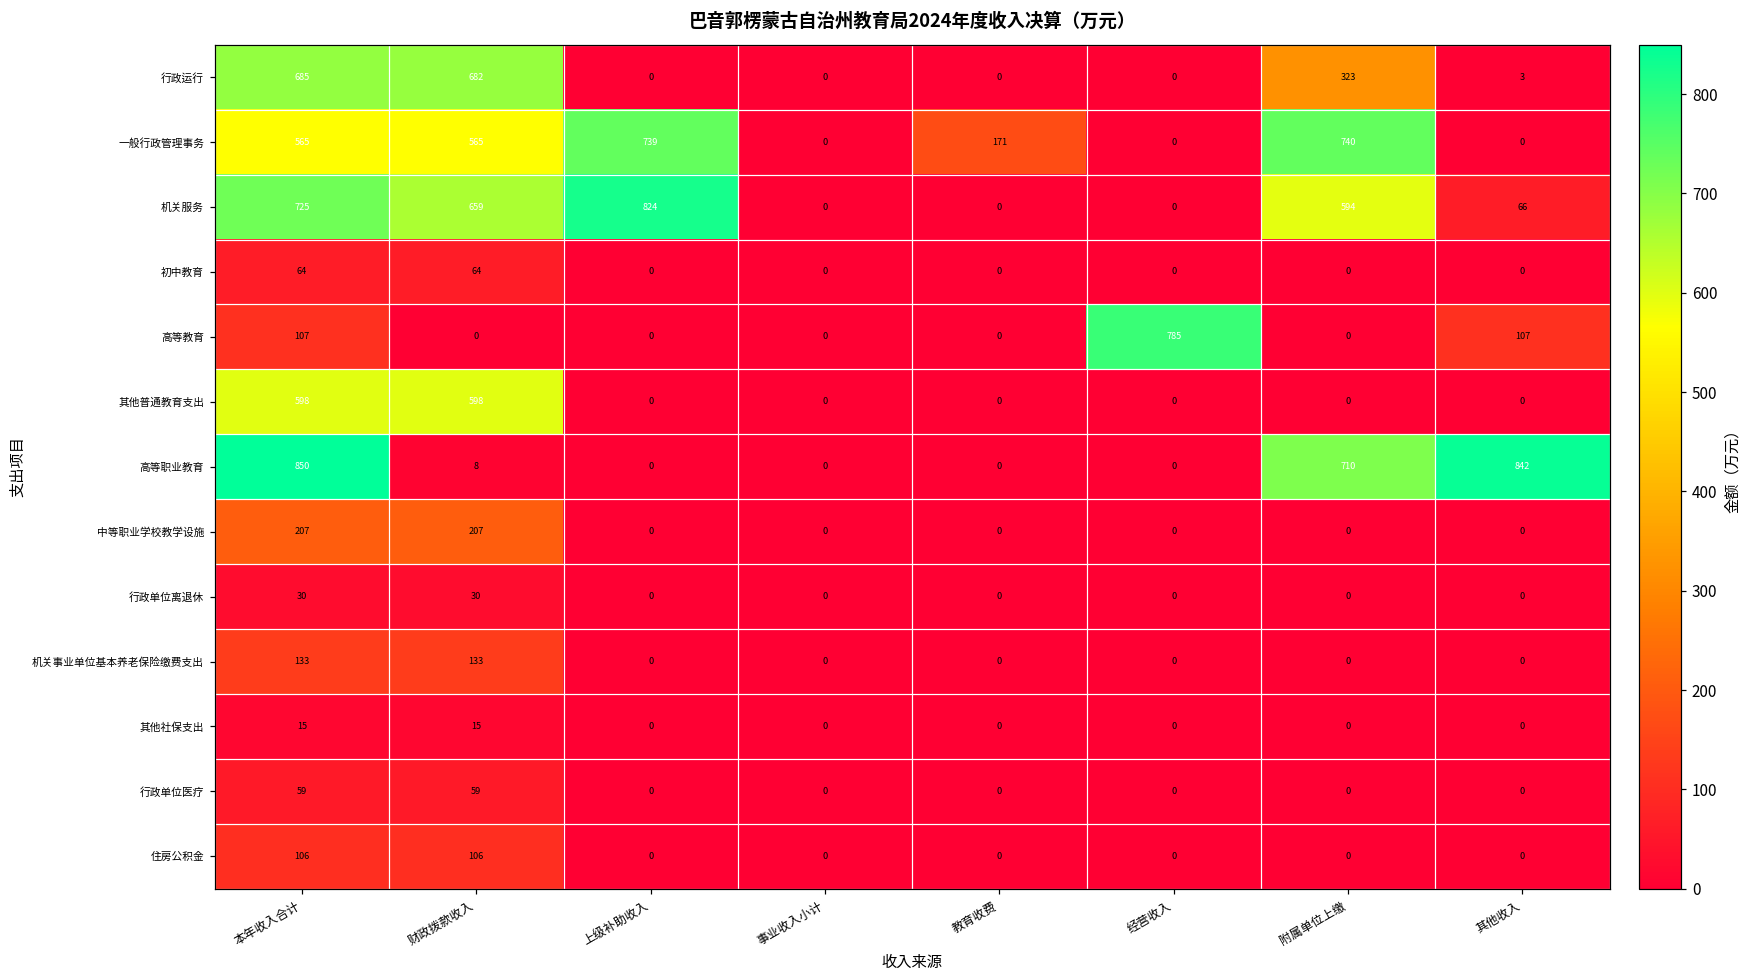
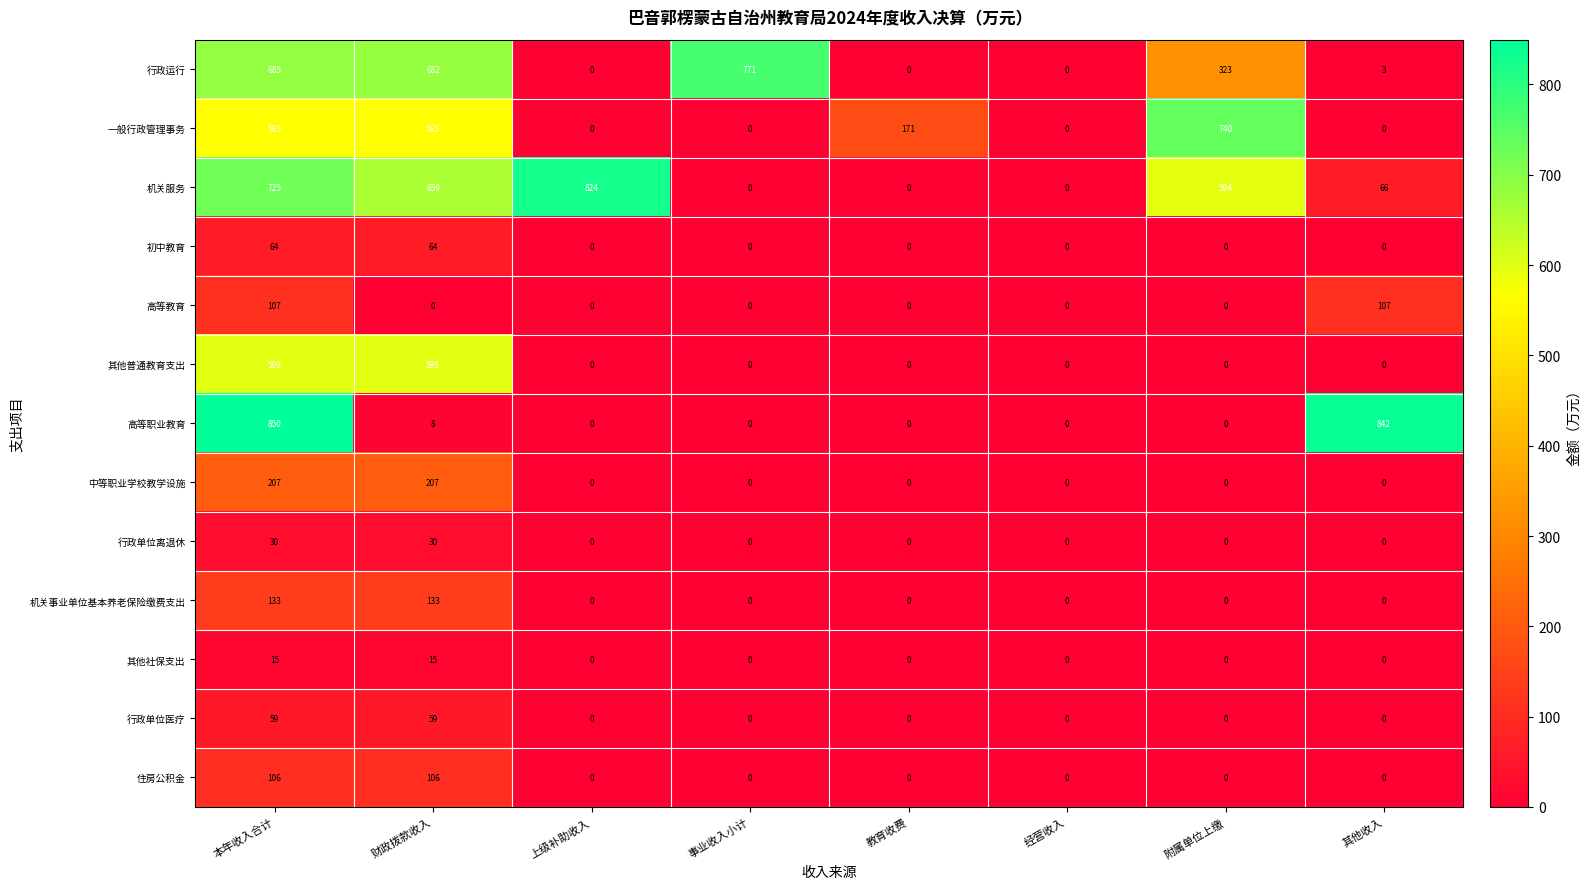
行政运行, 事业收入小计: 0 -> 771
一般行政管理事务, 上级补助收入: 739 -> 0
高等教育, 经营收入: 785 -> 0
高等职业教育, 附属单位上缴: 710 -> 0
